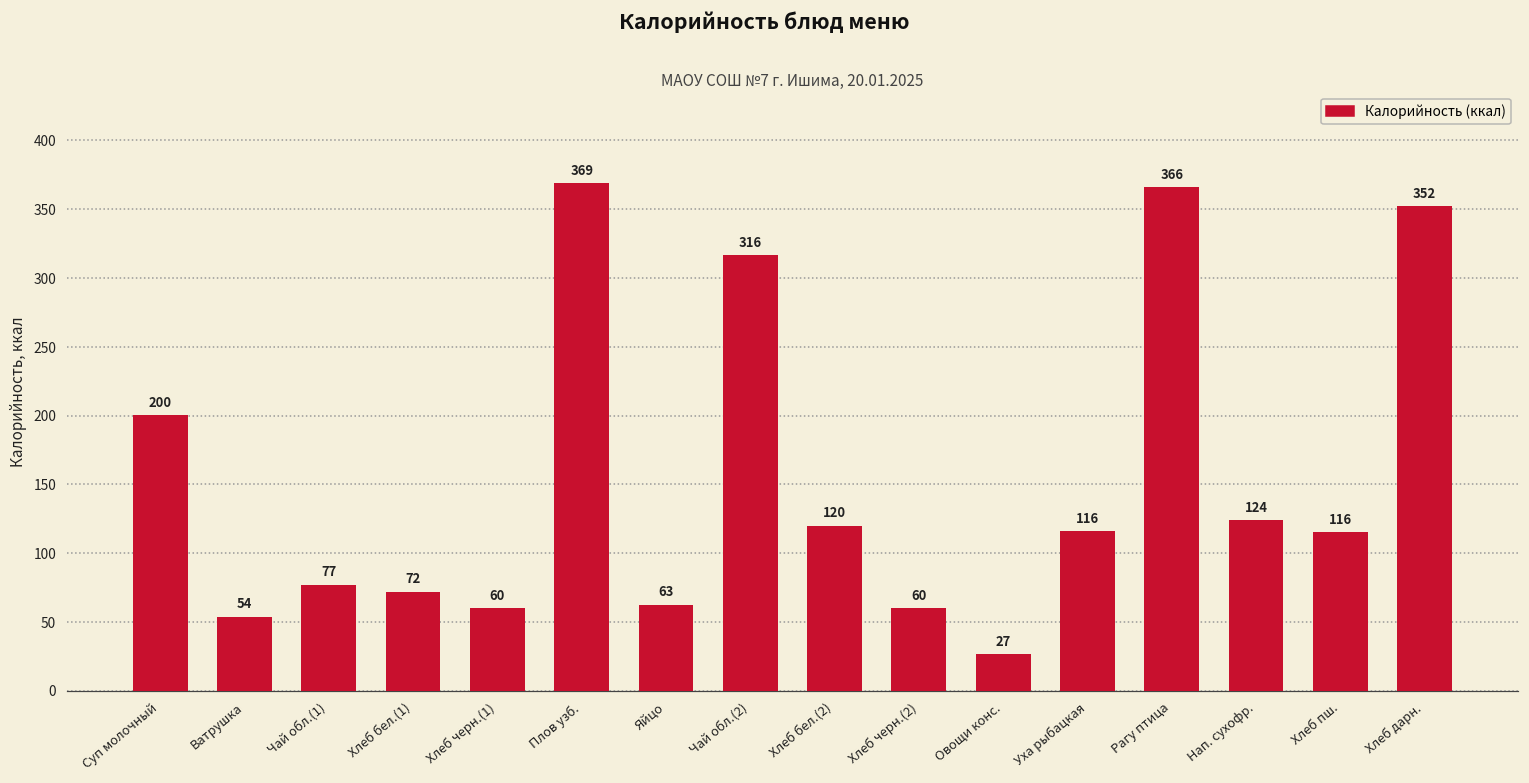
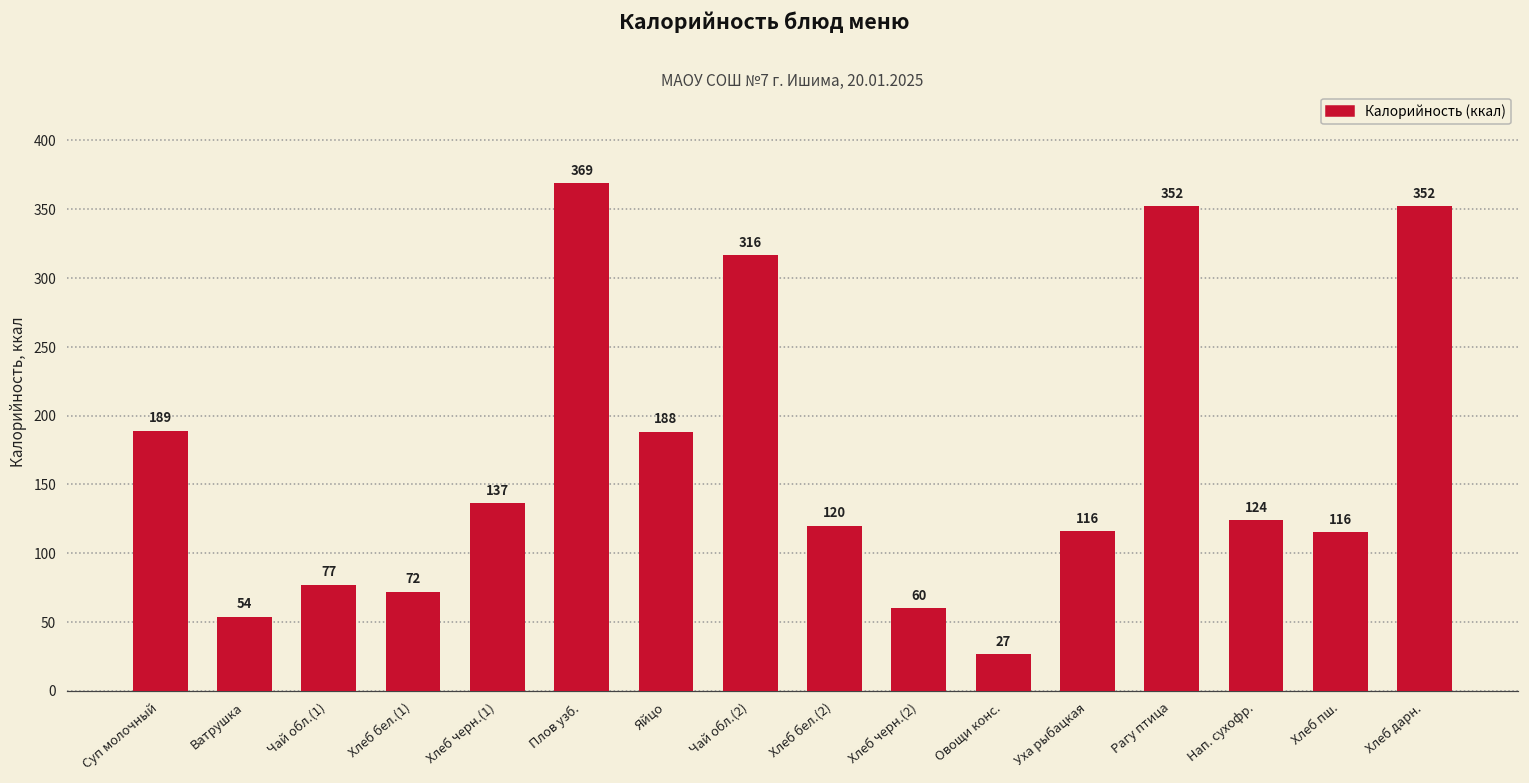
Суп молочный: 200 -> 189
Хлеб черн.(1): 60 -> 137
Яйцо: 63 -> 188
Рагу птица: 366 -> 352
